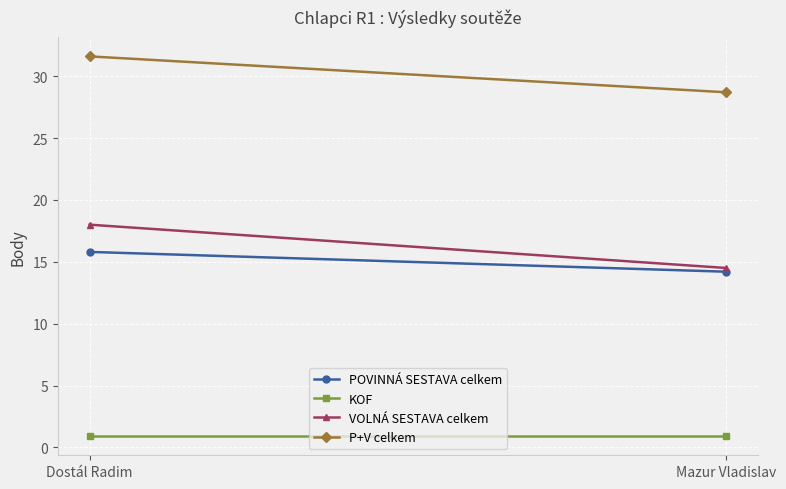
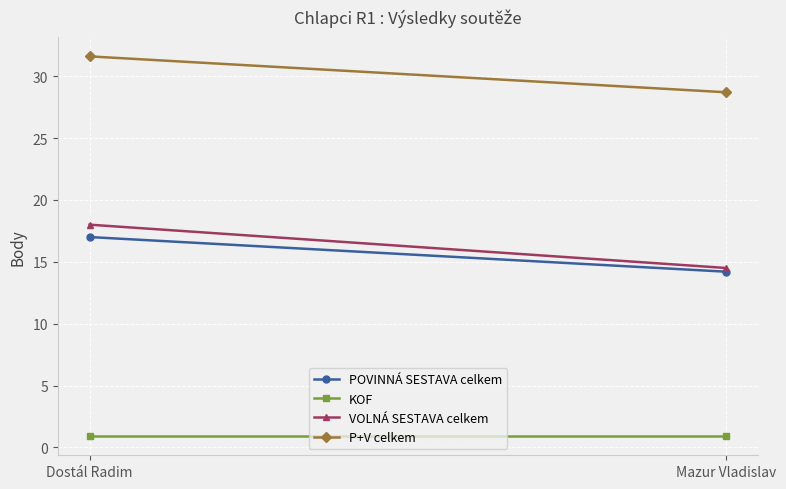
POVINNÁ SESTAVA celkem, Dostál Radim: 15.8 -> 17.0
